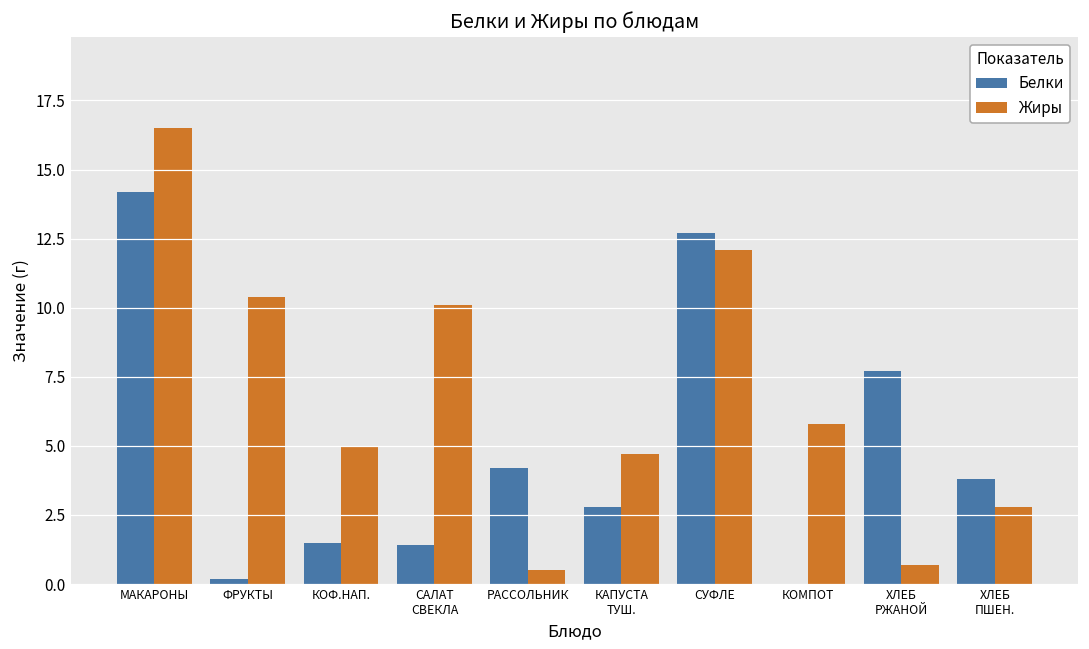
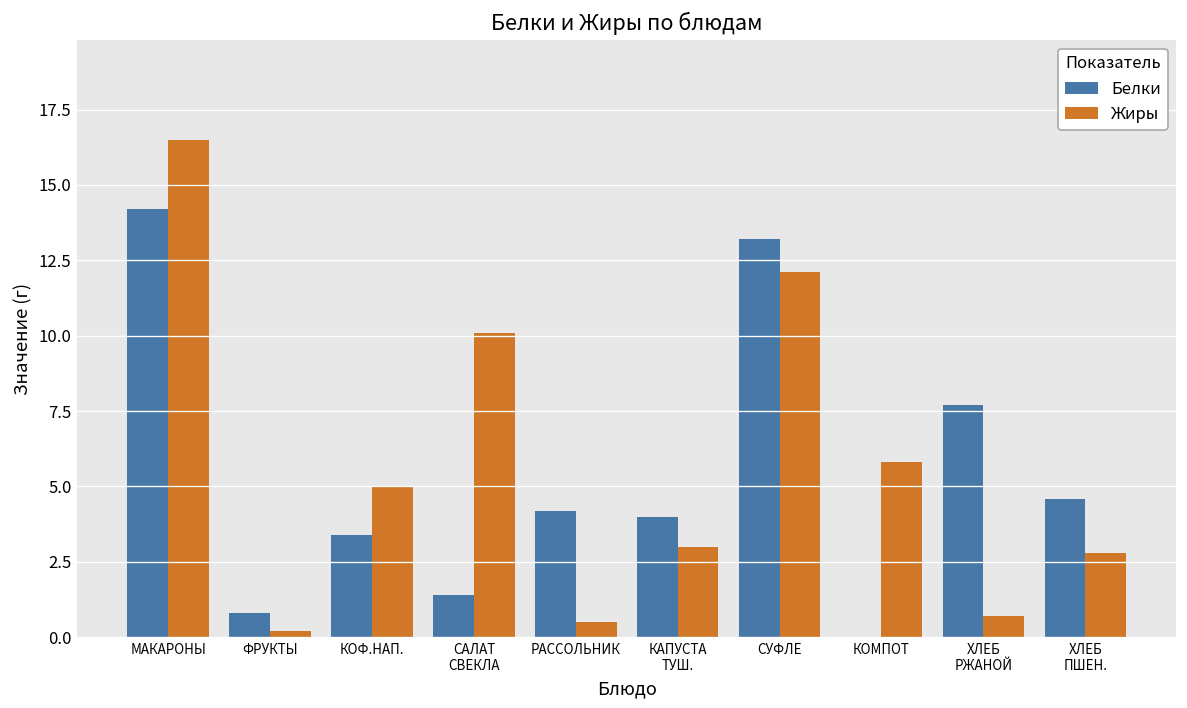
Белки, ФРУКТЫ: 0.2 -> 0.8
Жиры, ФРУКТЫ: 10.4 -> 0.2
Белки, КОФ.НАП.: 1.5 -> 3.4
Белки, КАПУСТА ТУШ.: 2.8 -> 4.0
Жиры, КАПУСТА ТУШ.: 4.7 -> 3.0
Белки, СУФЛЕ: 12.7 -> 13.2
Белки, ХЛЕБ ПШЕН.: 3.8 -> 4.6
